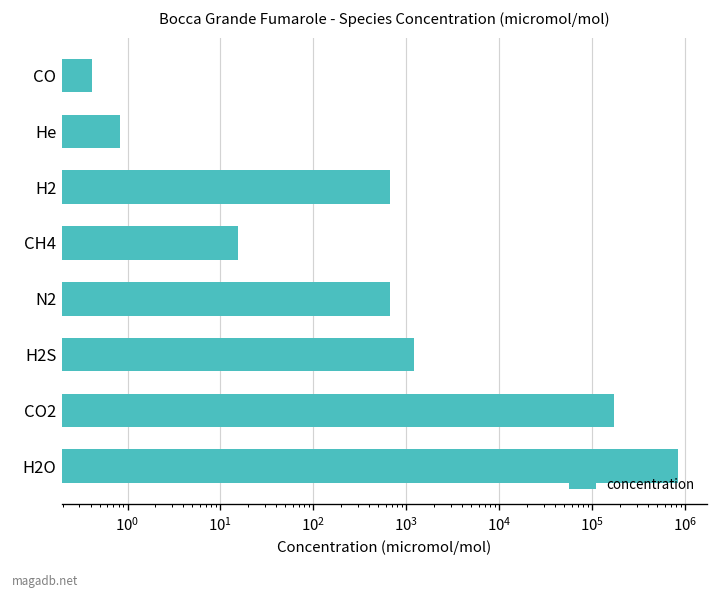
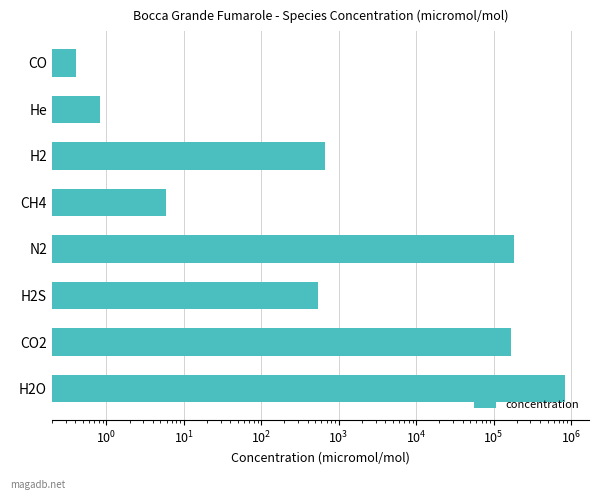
CH4: 15 -> 6
N2: 700 -> 180000
H2S: 1200 -> 500
